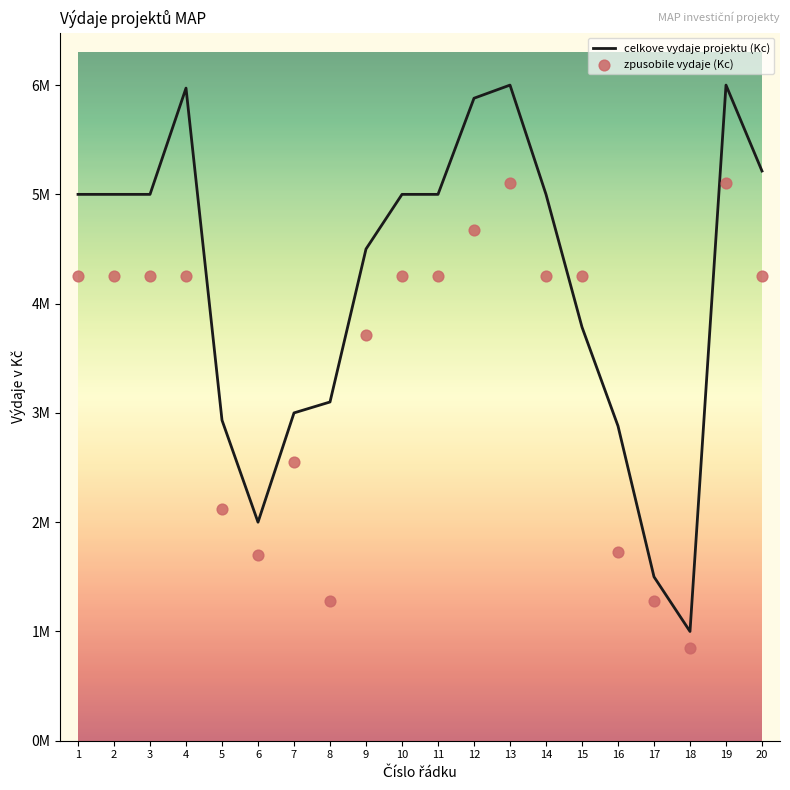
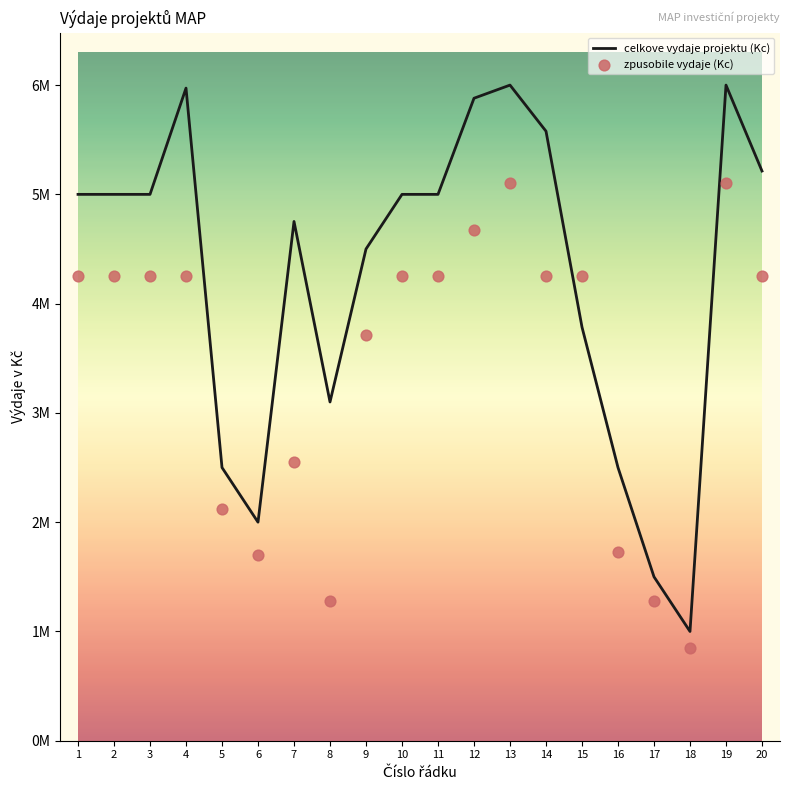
celkove vydaje projektu (Kc), 5: 2930000 -> 2500000
celkove vydaje projektu (Kc), 7: 3000000 -> 4750000
celkove vydaje projektu (Kc), 14: 5000000 -> 5580000
celkove vydaje projektu (Kc), 16: 2880000 -> 2500000
